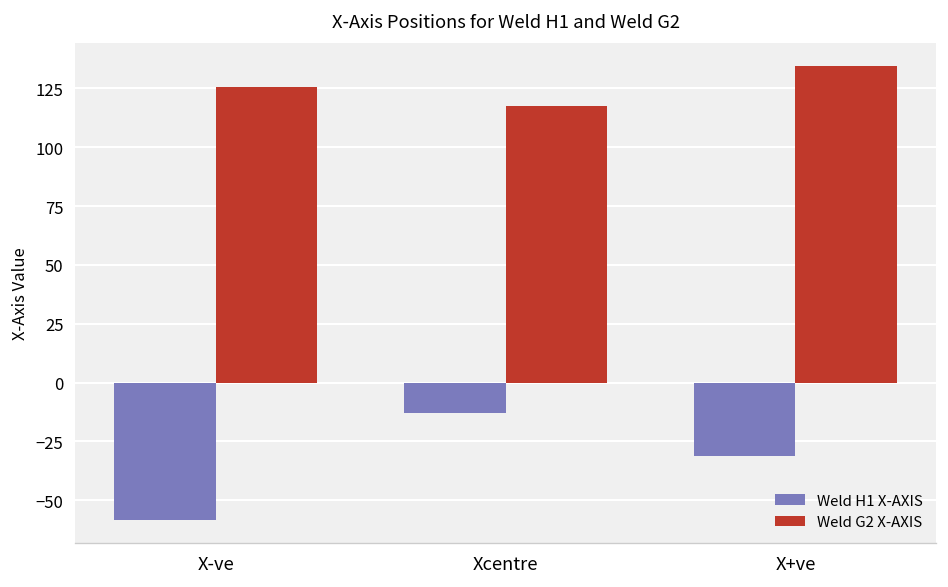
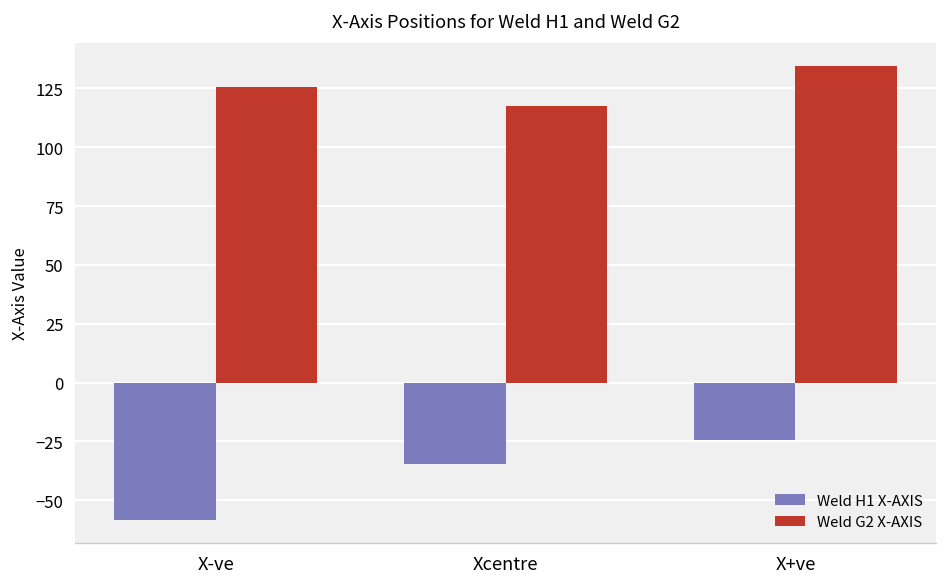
Weld H1 X-AXIS, Xcentre: -13 -> -34
Weld H1 X-AXIS, X+ve: -31 -> -24
